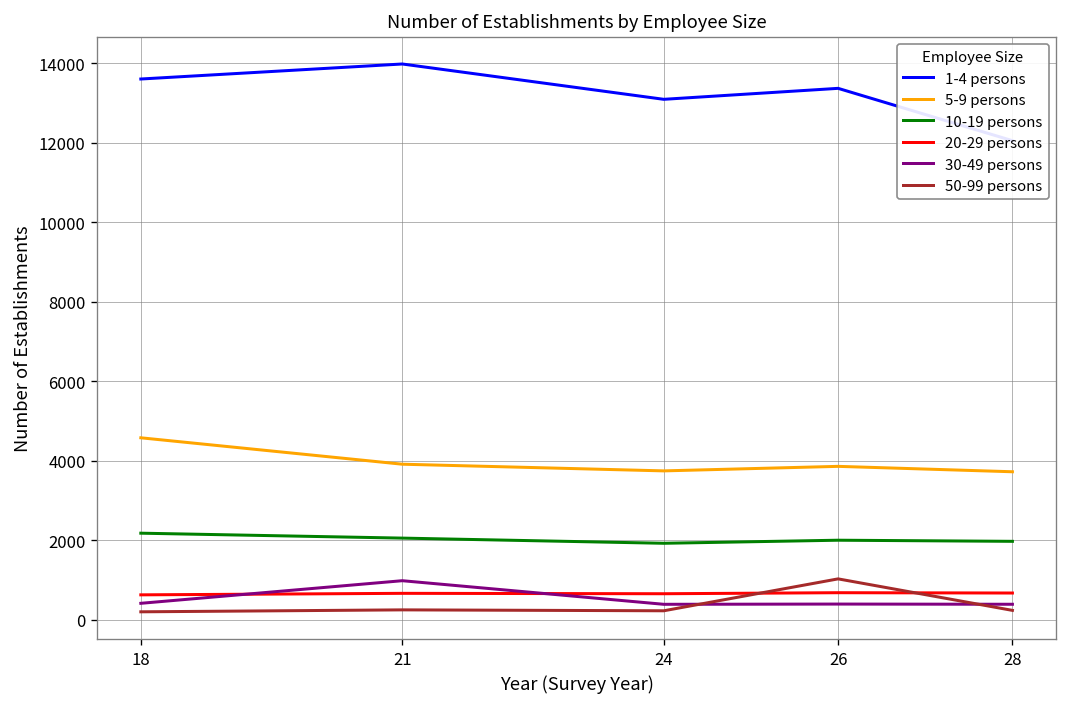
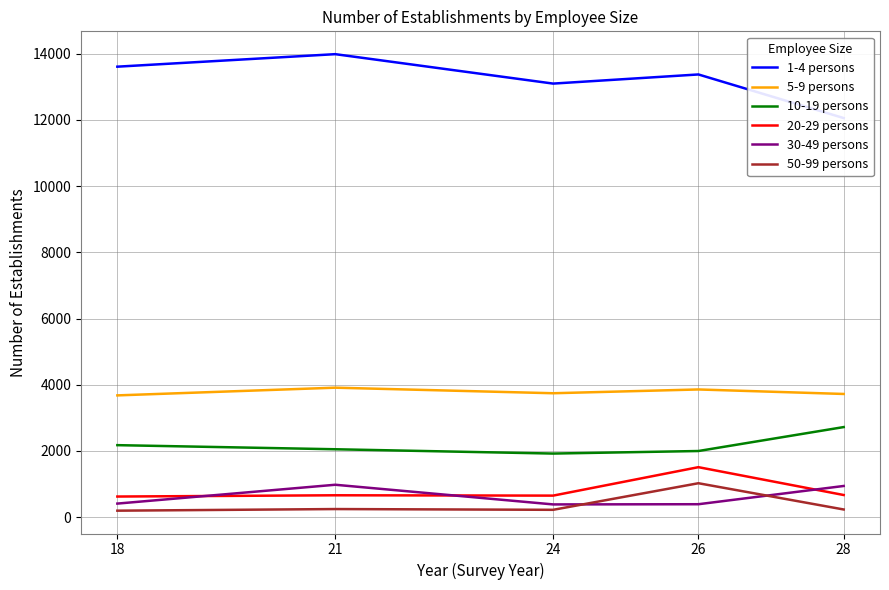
5-9 persons, 18: 4600 -> 3700
20-29 persons, 26: 700 -> 1500
10-19 persons, 28: 2000 -> 2700
30-49 persons, 28: 400 -> 900
